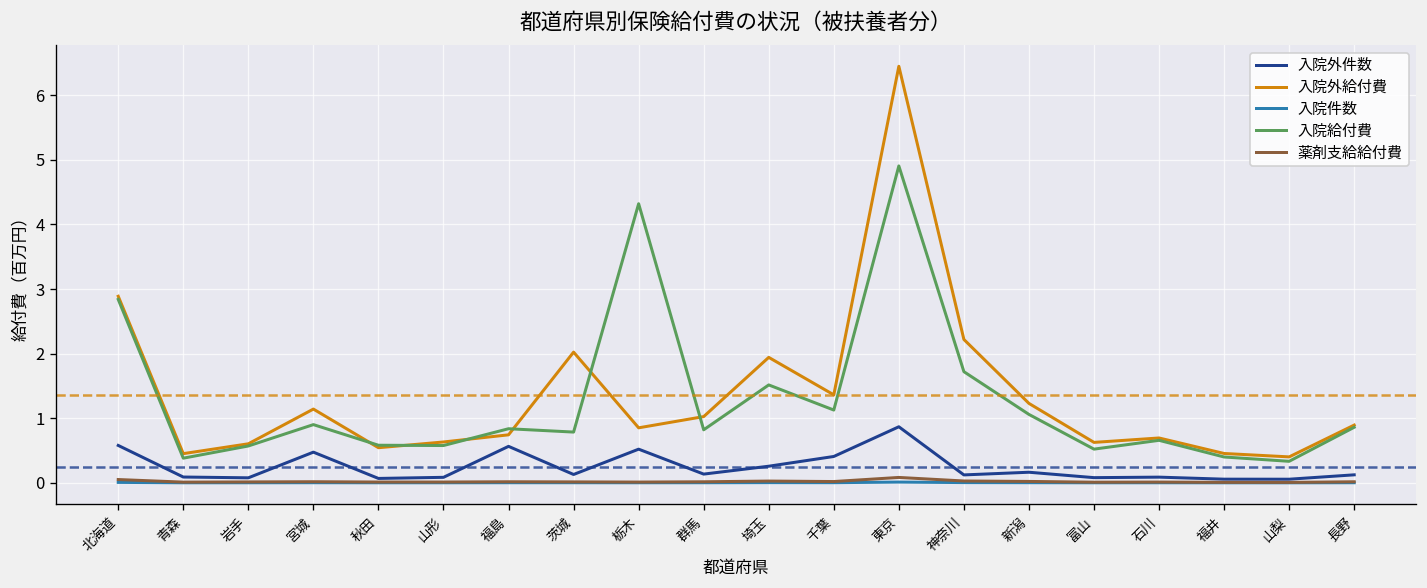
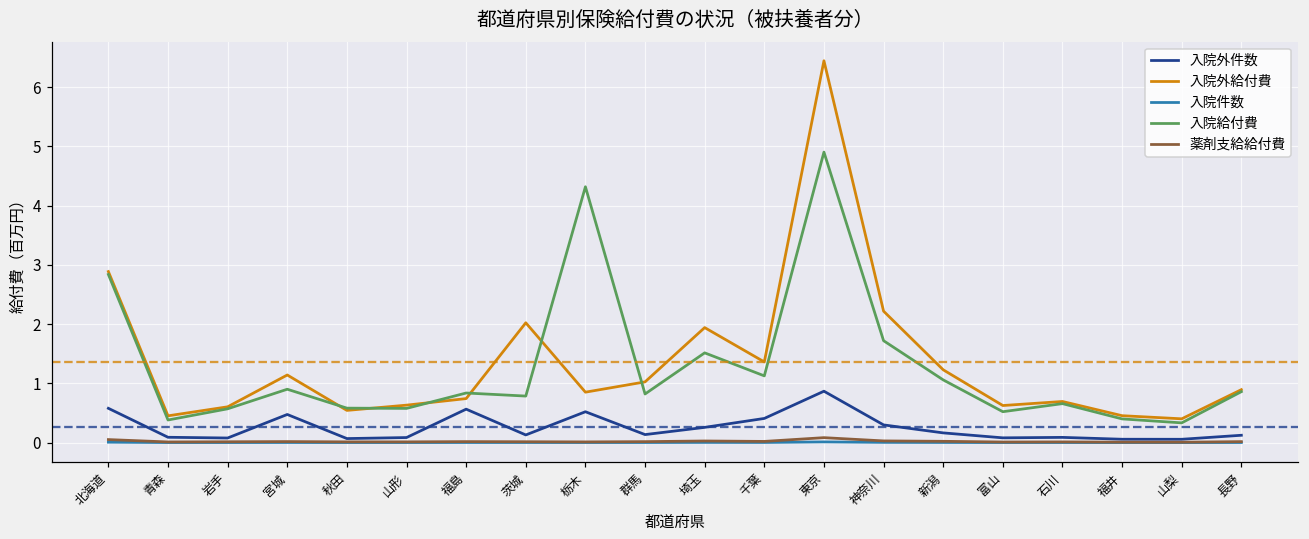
入院外件数, 神奈川: 0.1 -> 0.3
